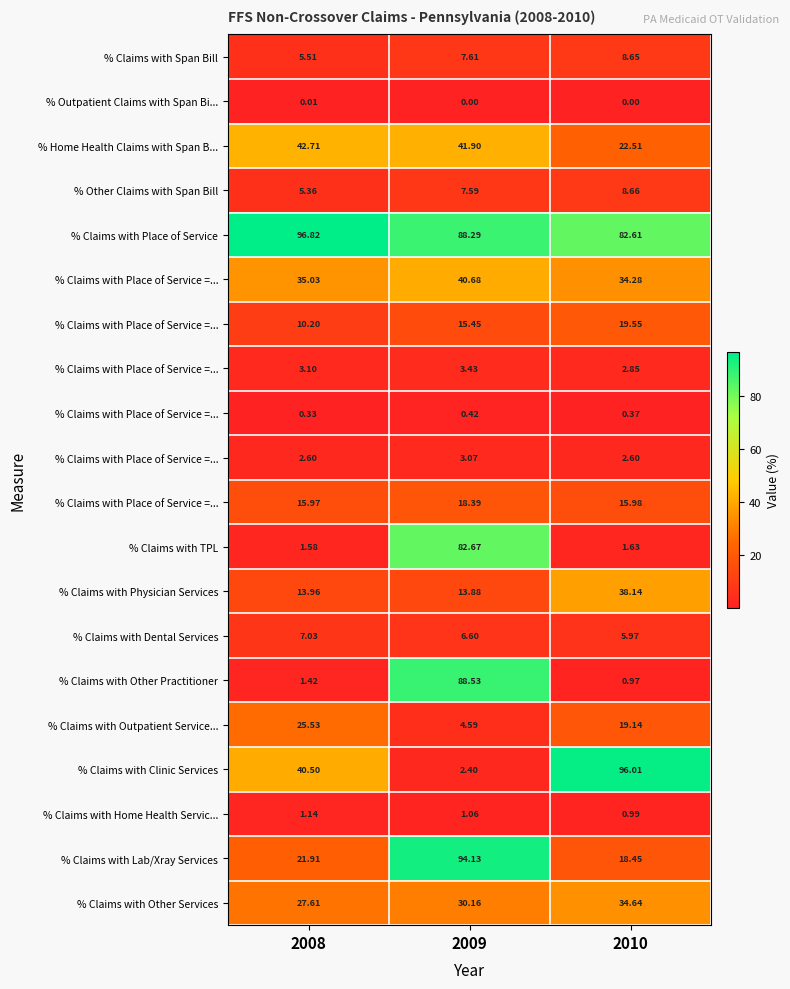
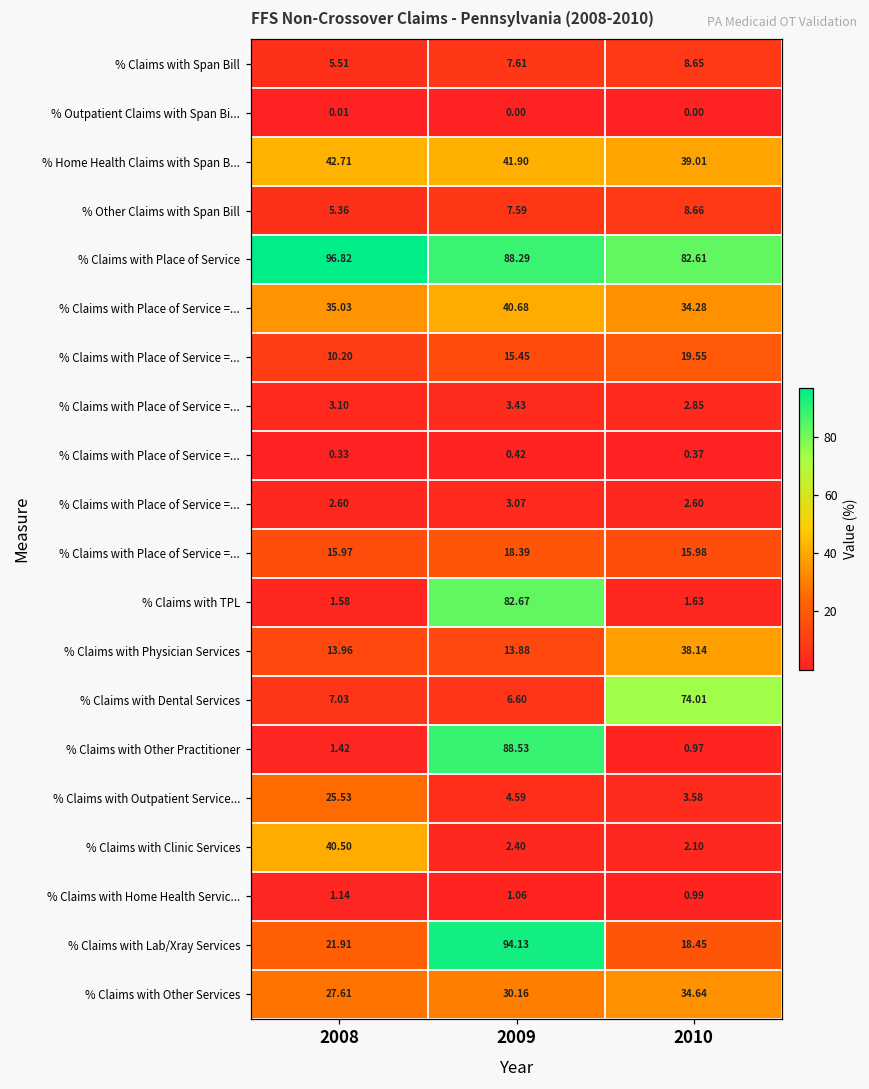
% Home Health Claims with Span B..., 2010: 22.51 -> 39.01
% Claims with Dental Services, 2010: 5.97 -> 74.01
% Claims with Outpatient Service..., 2010: 19.14 -> 3.58
% Claims with Clinic Services, 2010: 96.01 -> 2.10
